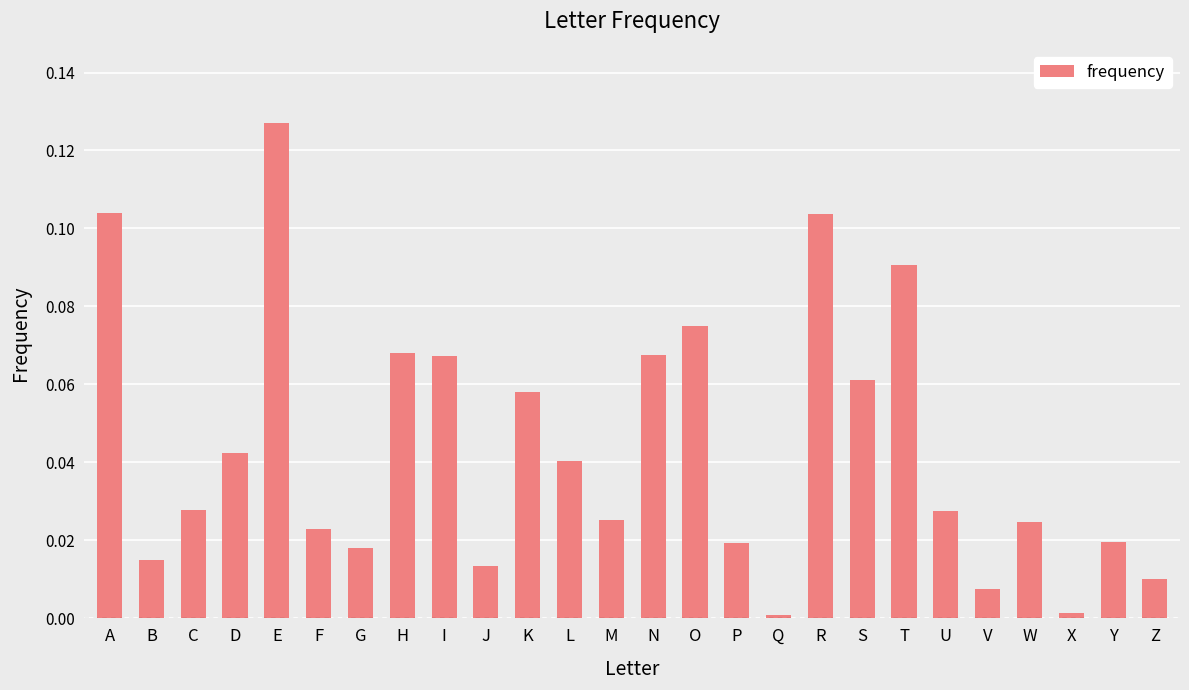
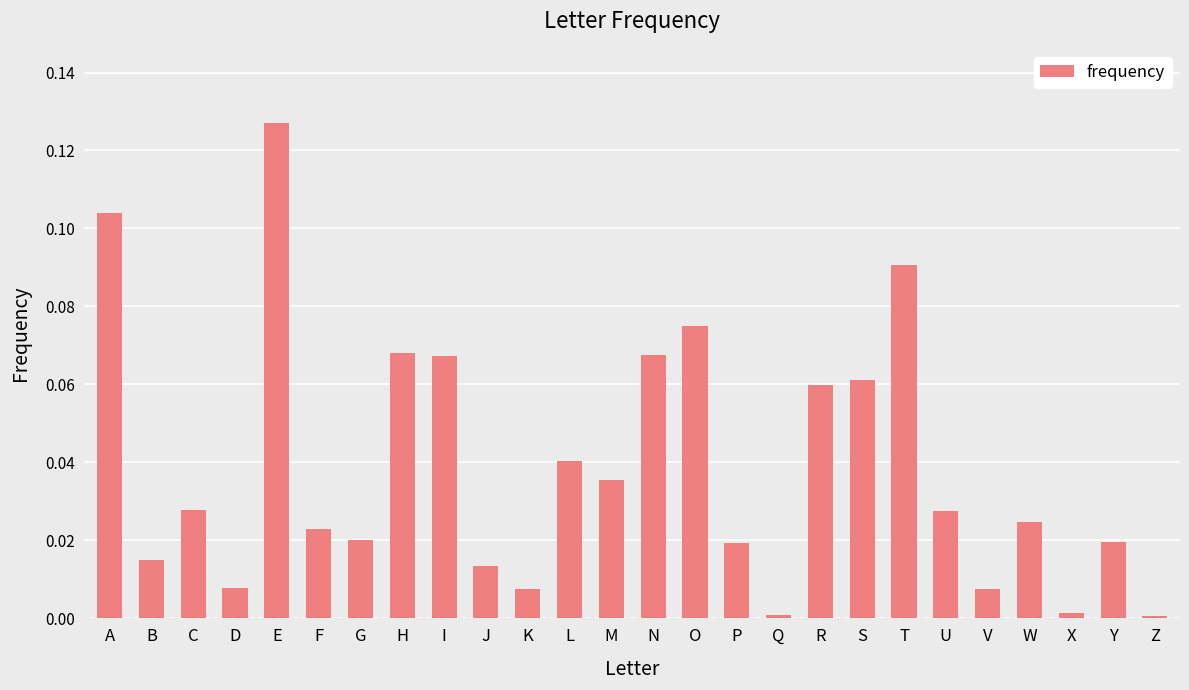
D: 0.043 -> 0.008
G: 0.018 -> 0.020
K: 0.058 -> 0.007
M: 0.025 -> 0.035
R: 0.104 -> 0.060
Z: 0.010 -> 0.001
